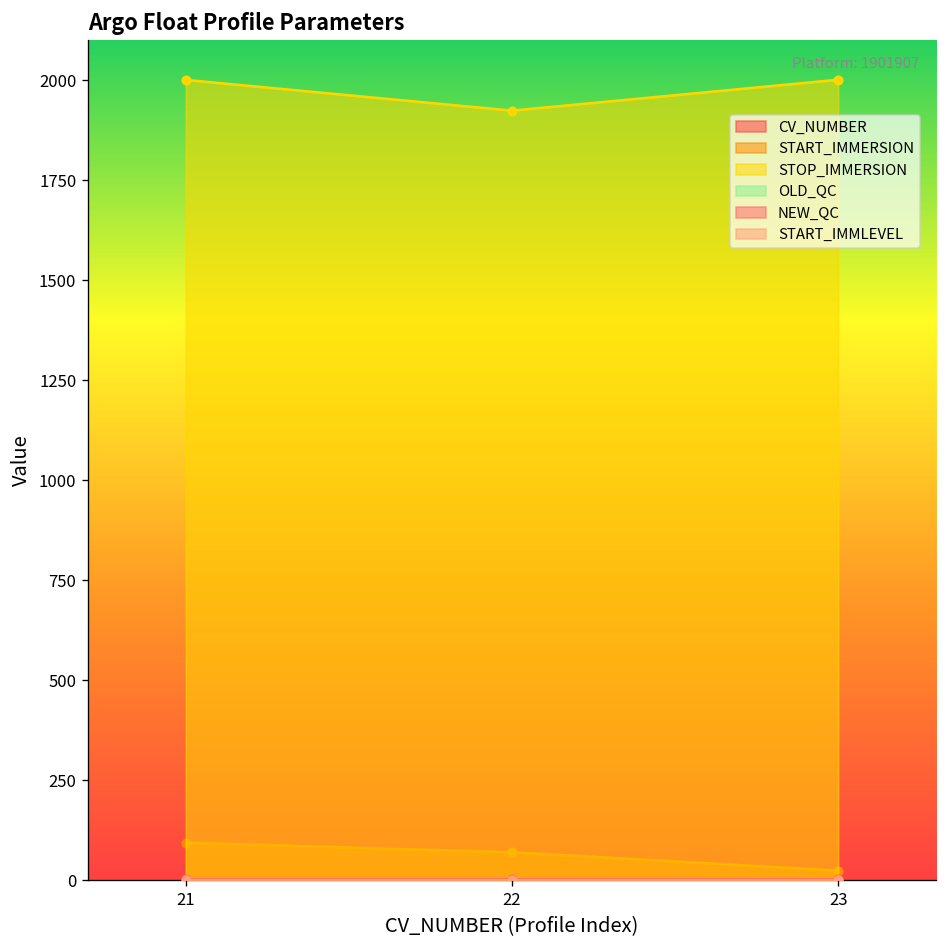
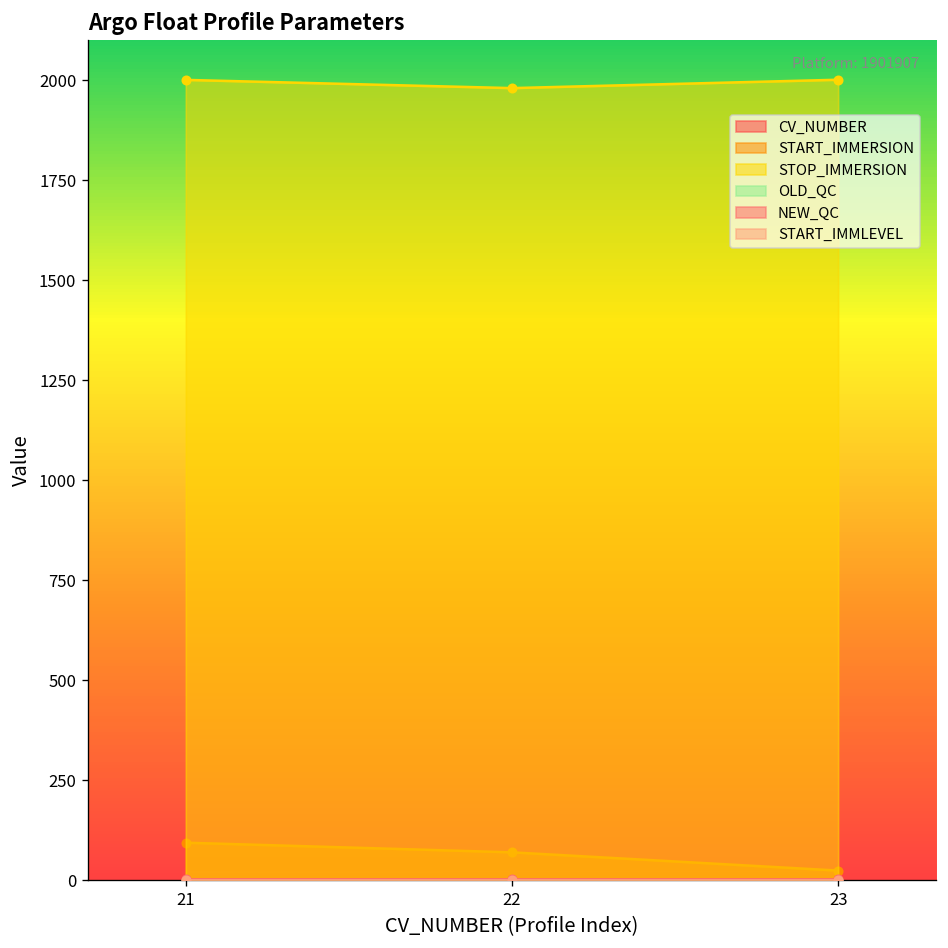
STOP_IMMERSION, 22: 1920 -> 1980
